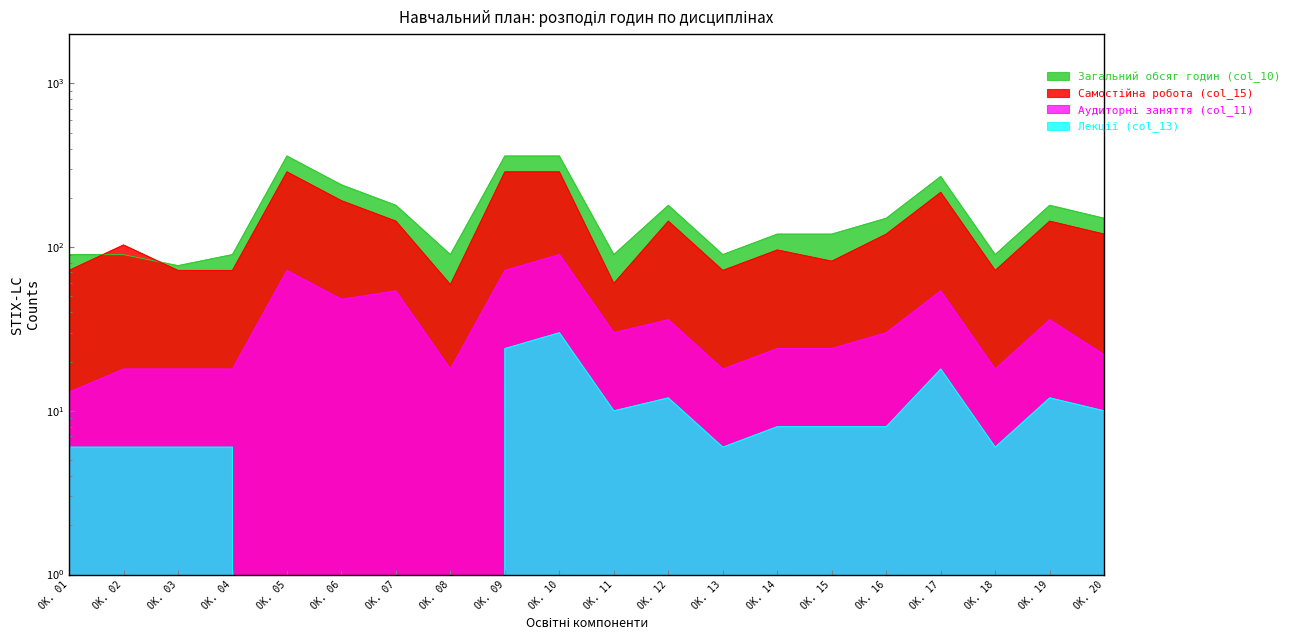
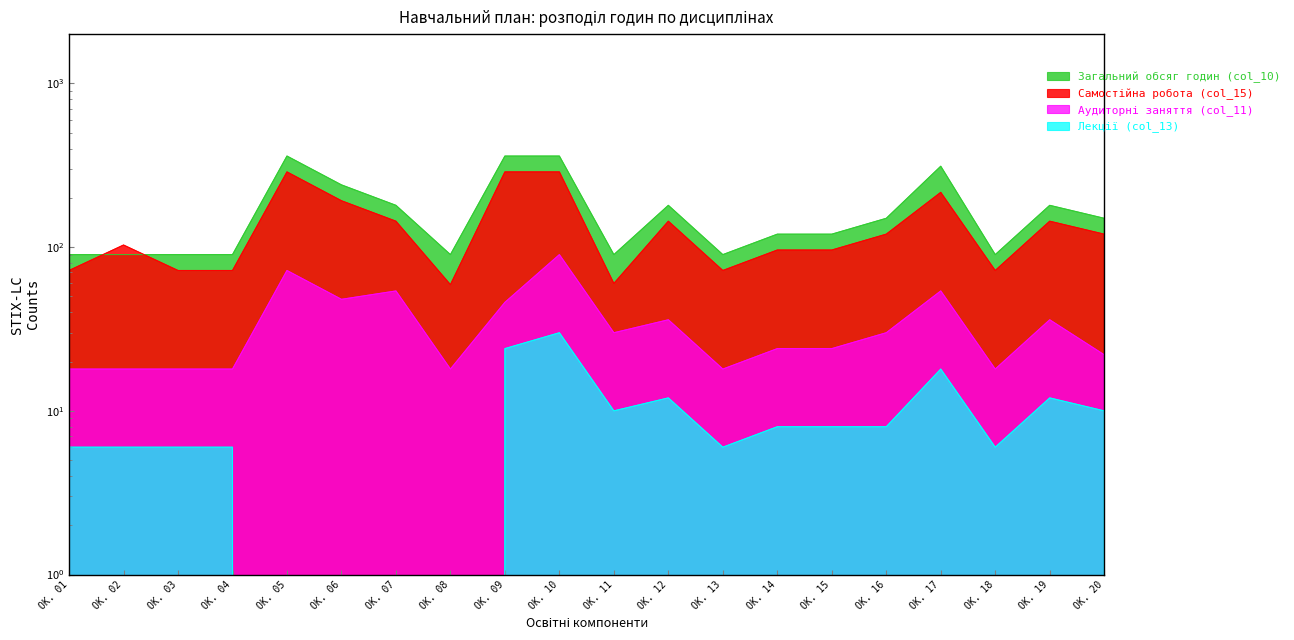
Аудиторні заняття (col_11), ОК. 01: 13 -> 18
Загальний обсяг годин (col_10), ОК. 03: 80 -> 90
Аудиторні заняття (col_11), ОК. 09: 70 -> 46
Самостійна робота (col_15), ОК. 15: 80 -> 100
Загальний обсяг годин (col_10), ОК. 17: 270 -> 310
